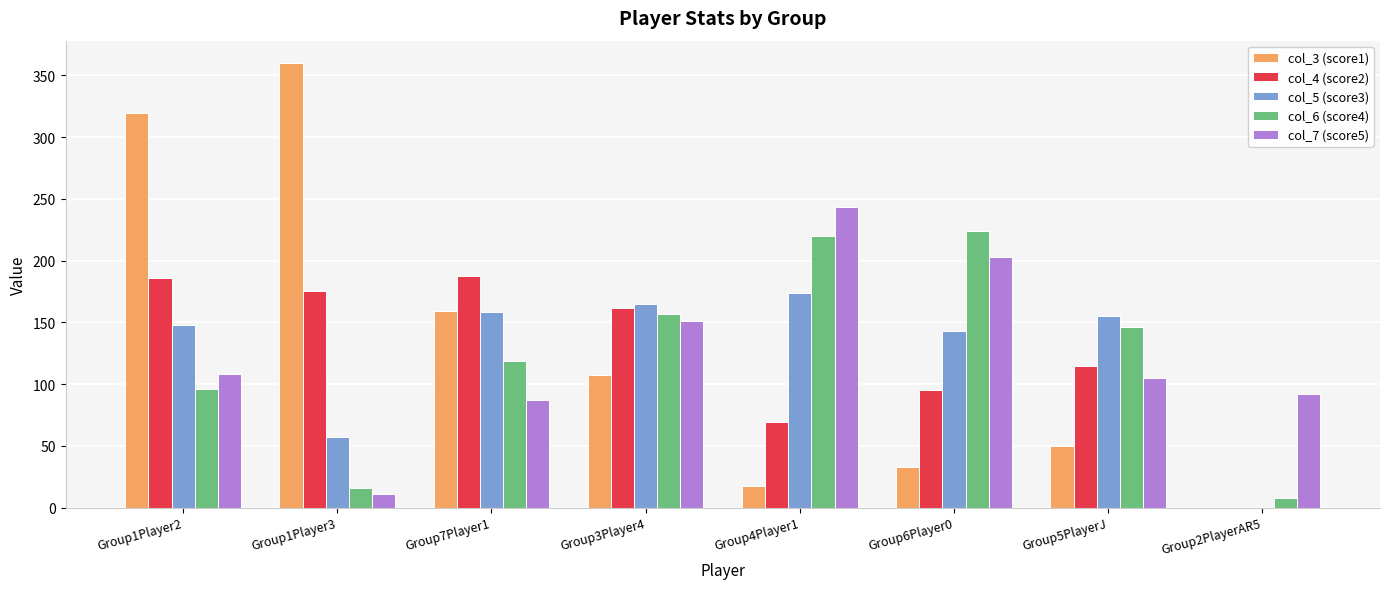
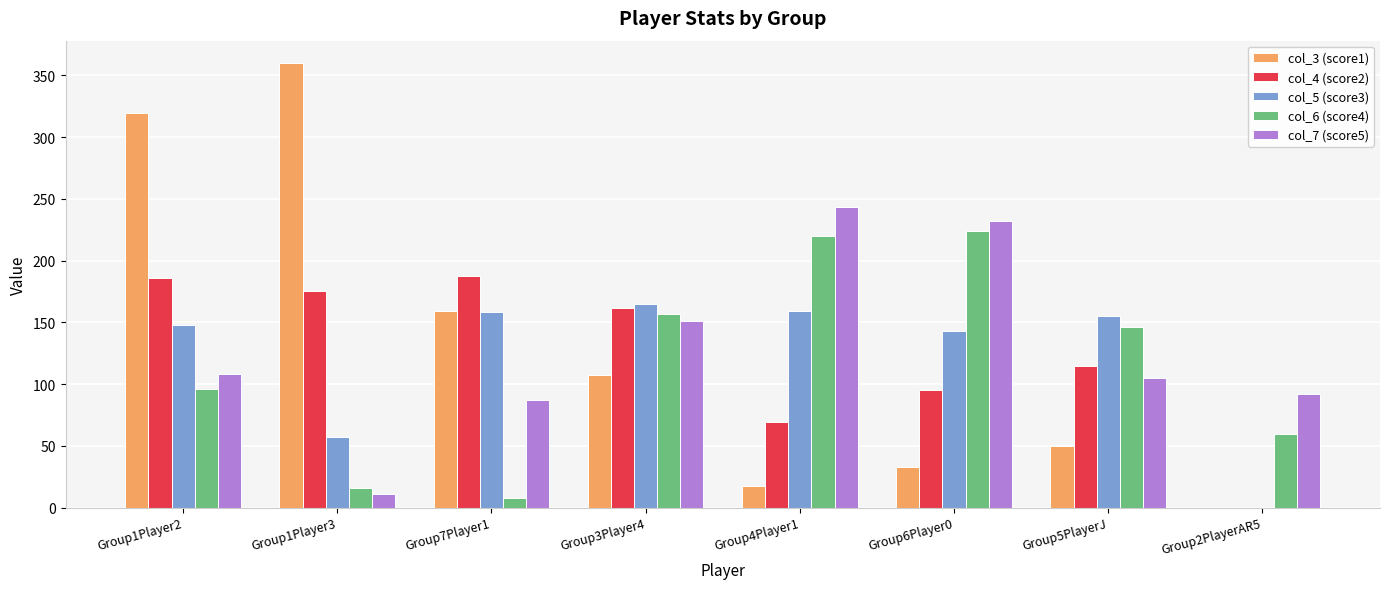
col_6 (score4), Group7Player1: 119 -> 8
col_5 (score3), Group4Player1: 174 -> 159
col_7 (score5), Group6Player0: 203 -> 232
col_6 (score4), Group2PlayerAR5: 8 -> 60
